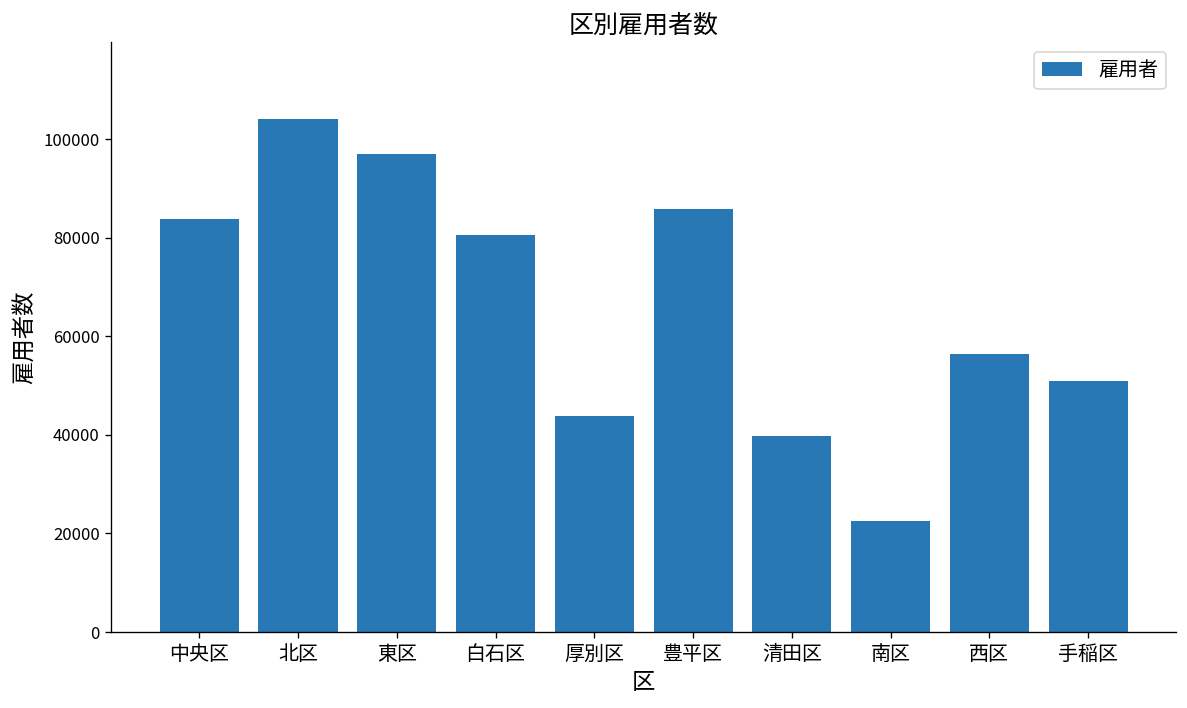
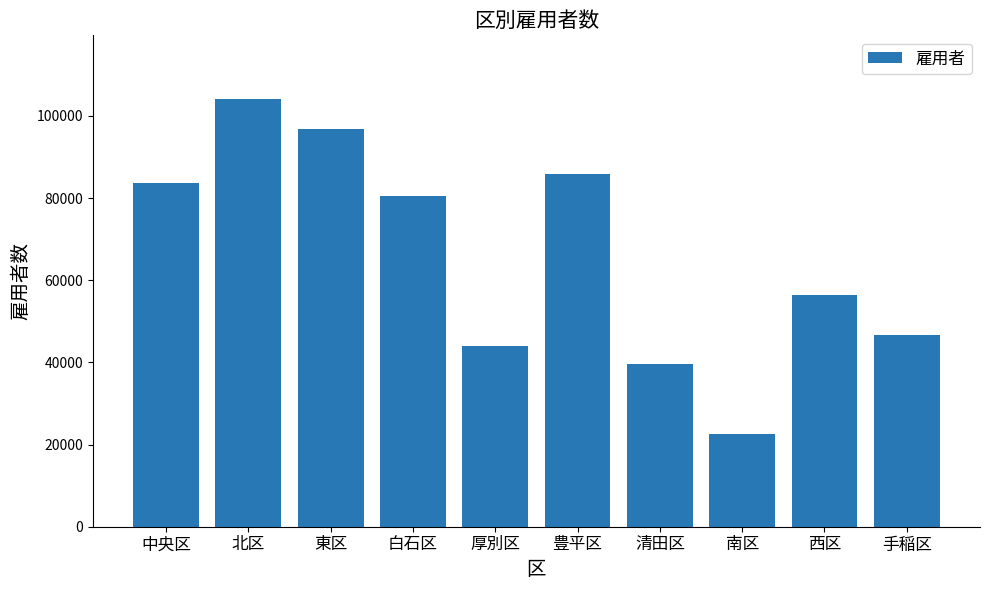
手稲区: 51000 -> 47000
